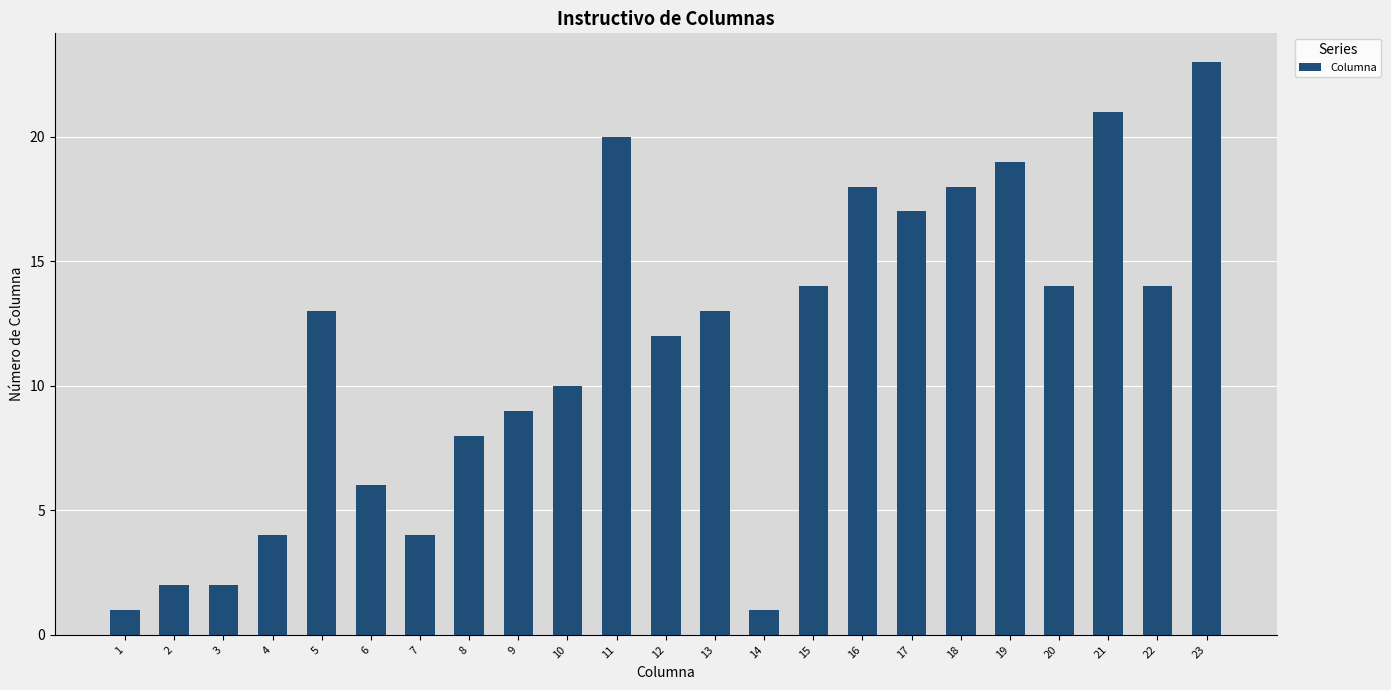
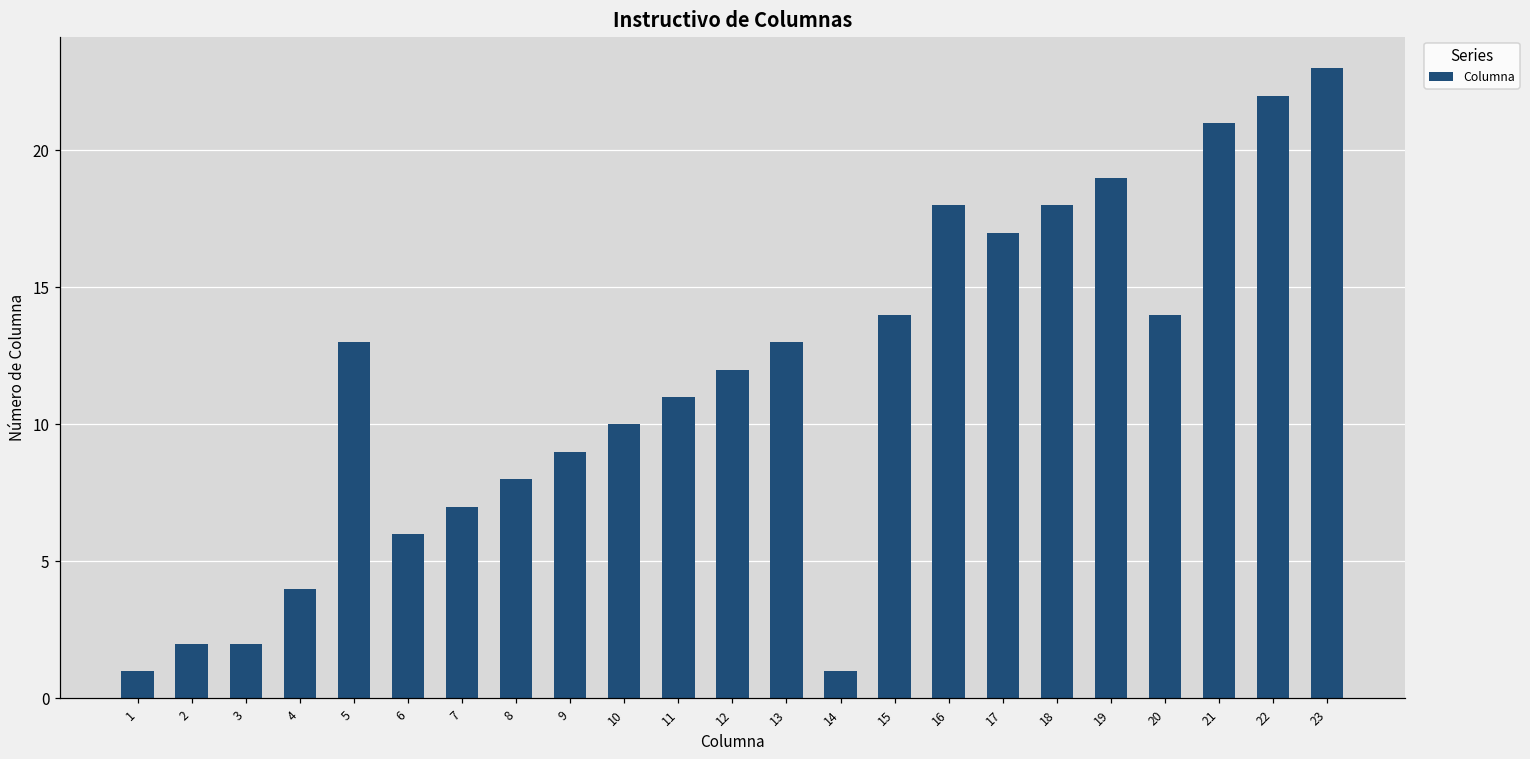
7: 4 -> 7
11: 20 -> 11
22: 14 -> 22
